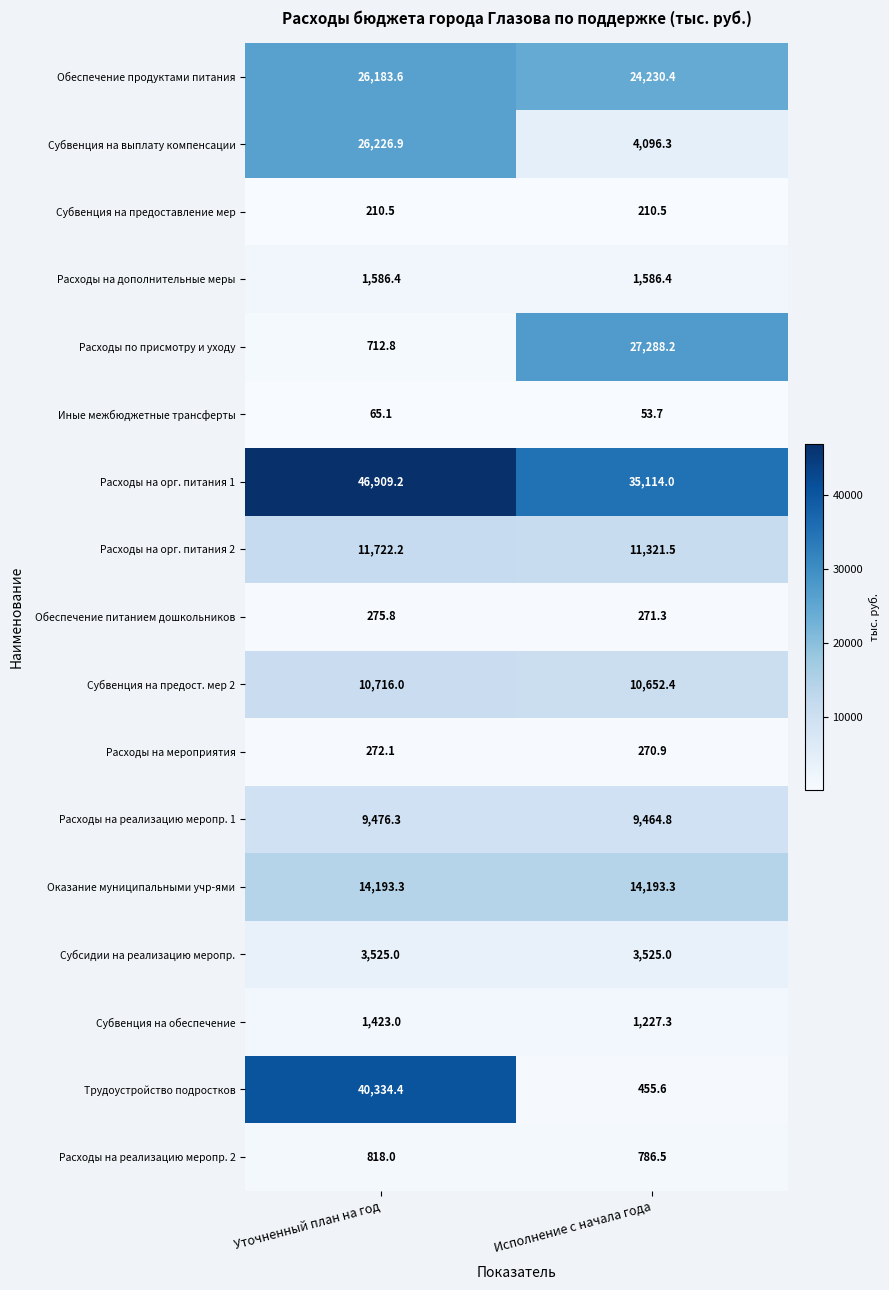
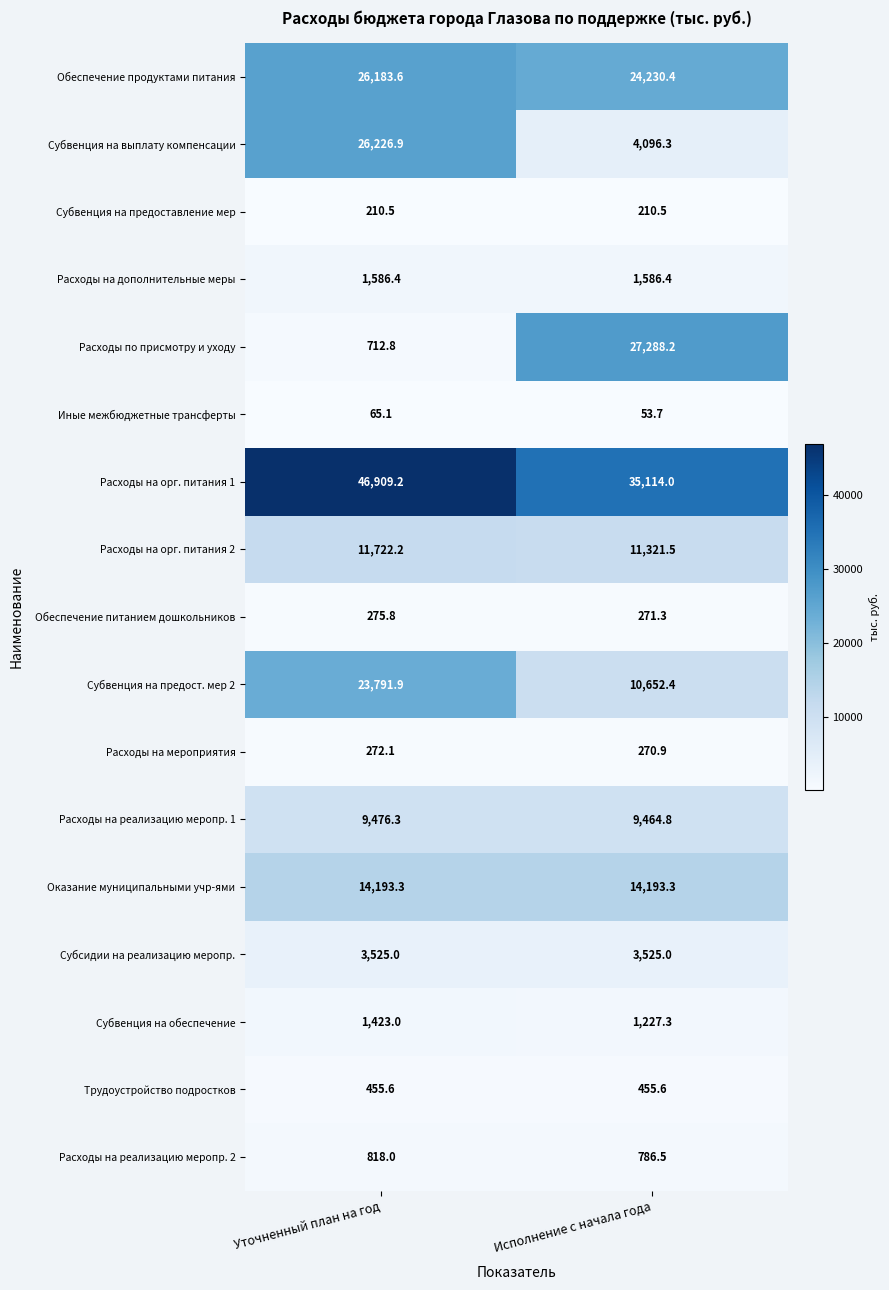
Субвенция на предост. мер 2, Уточненный план на год: 10,716.0 -> 23,791.9
Трудоустройство подростков, Уточненный план на год: 40,334.4 -> 455.6
